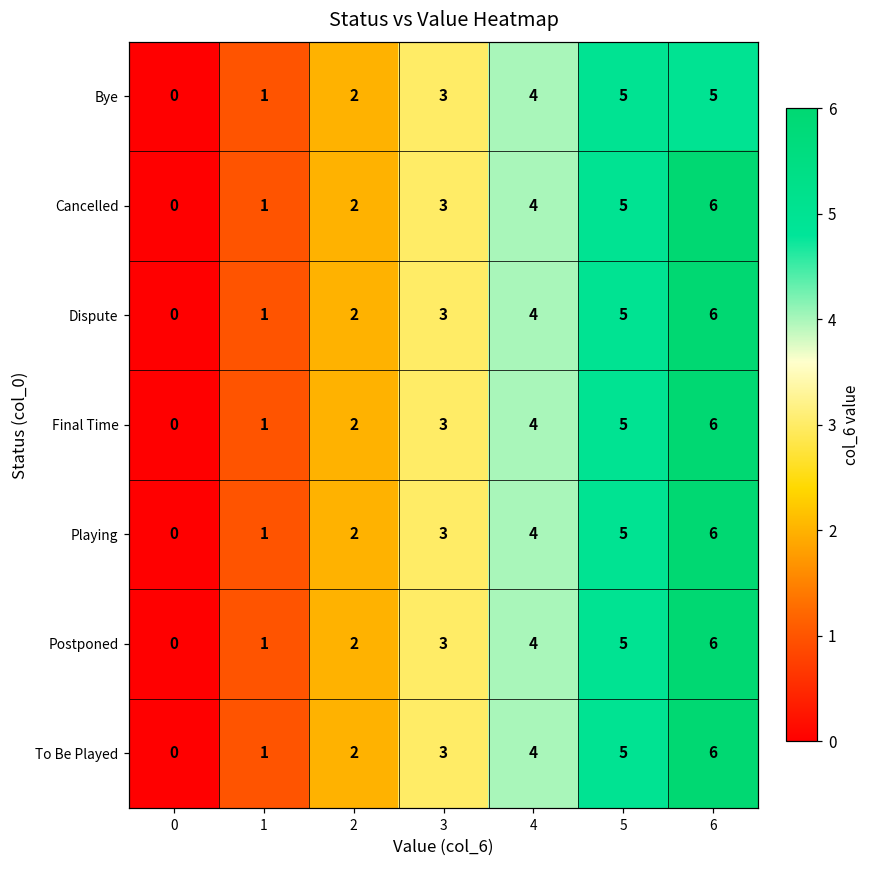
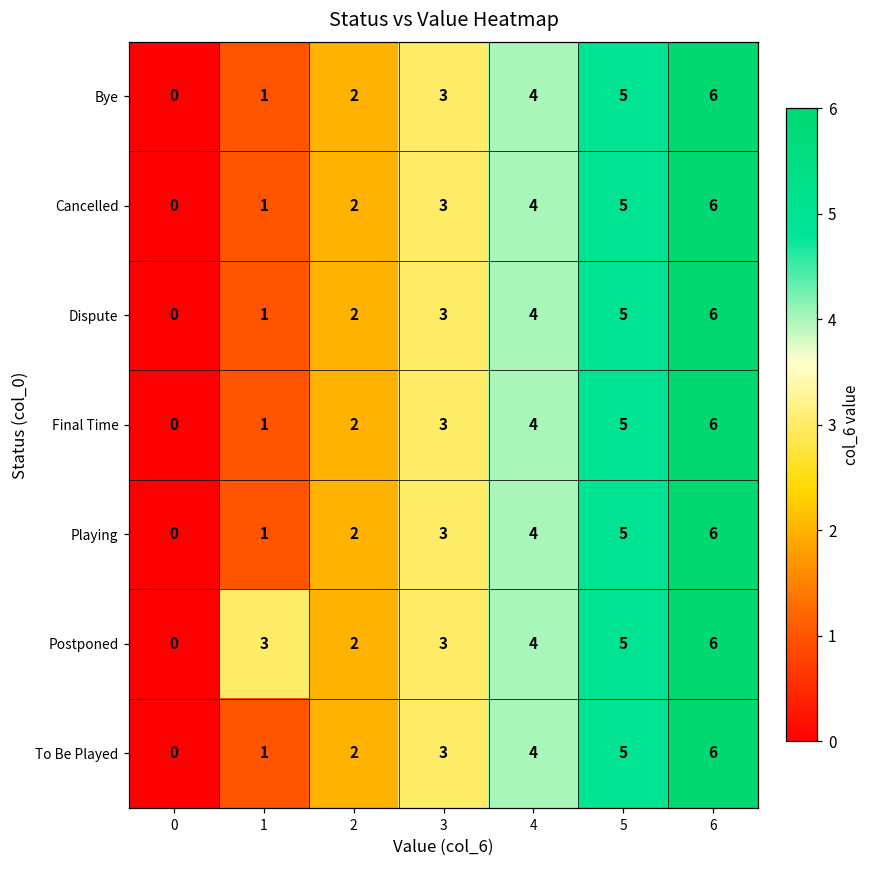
Bye, 6: 5 -> 6
Postponed, 1: 1 -> 3
